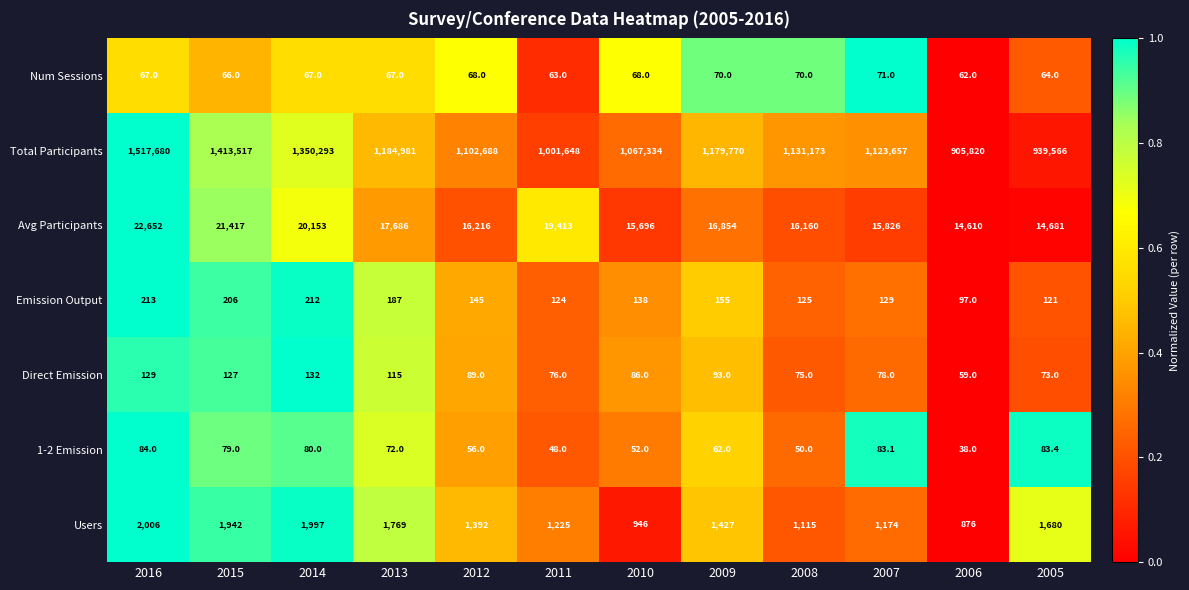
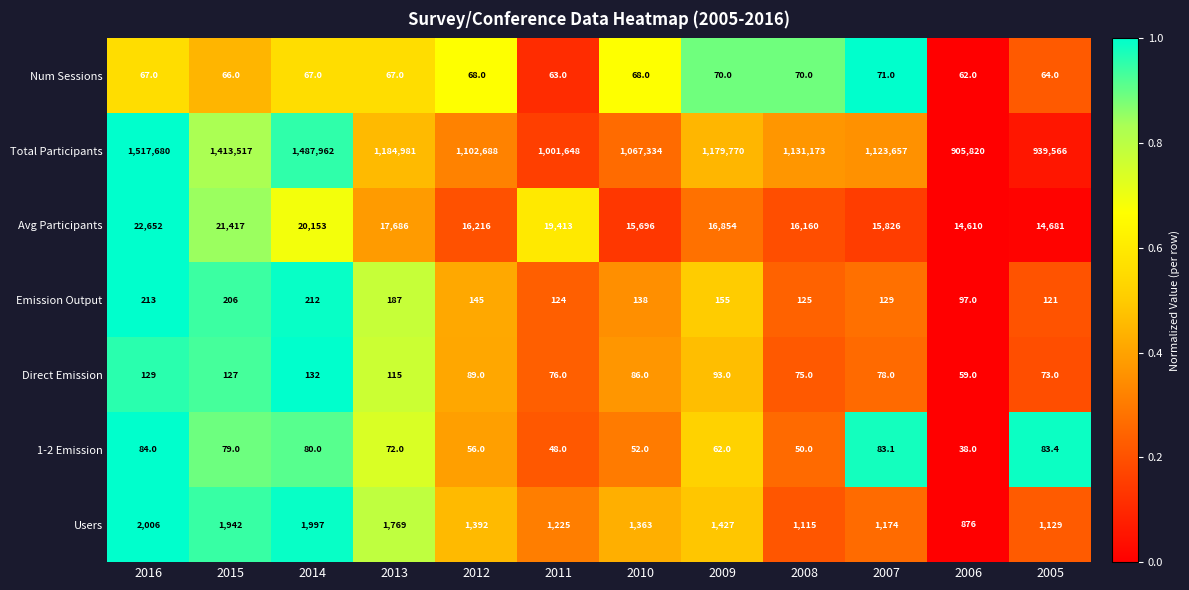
Total Participants, 2014: 1,350,293 -> 1,487,962
Users, 2010: 946 -> 1,363
Users, 2005: 1,680 -> 1,129
